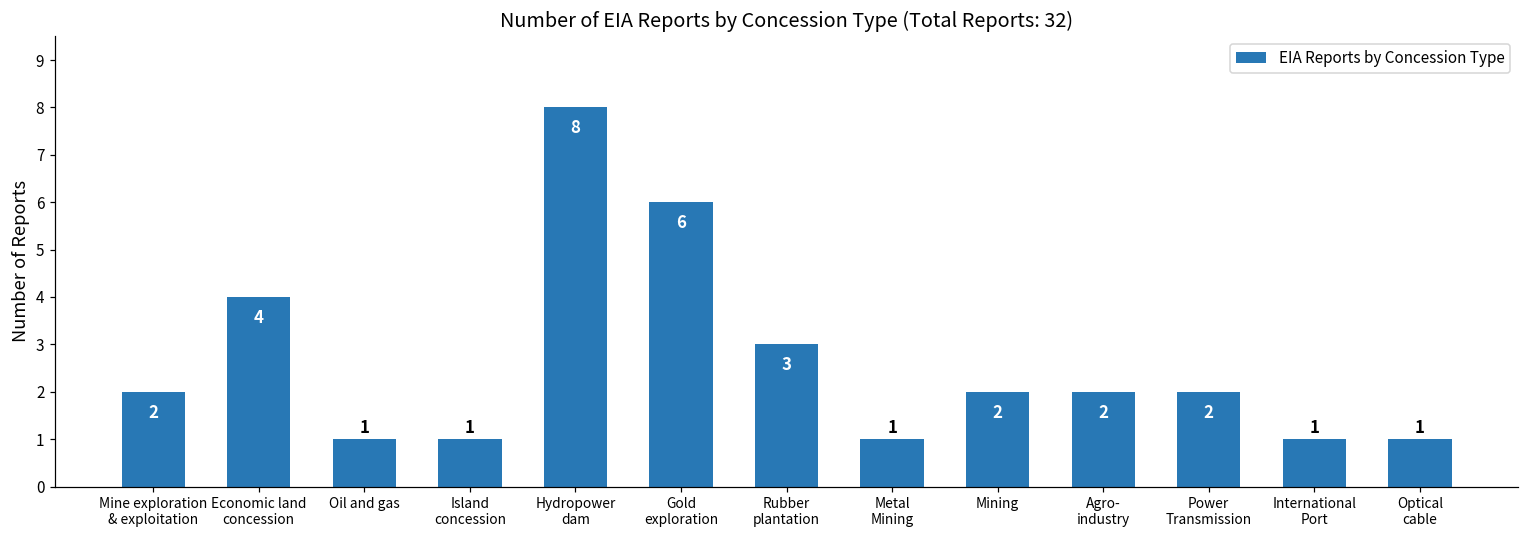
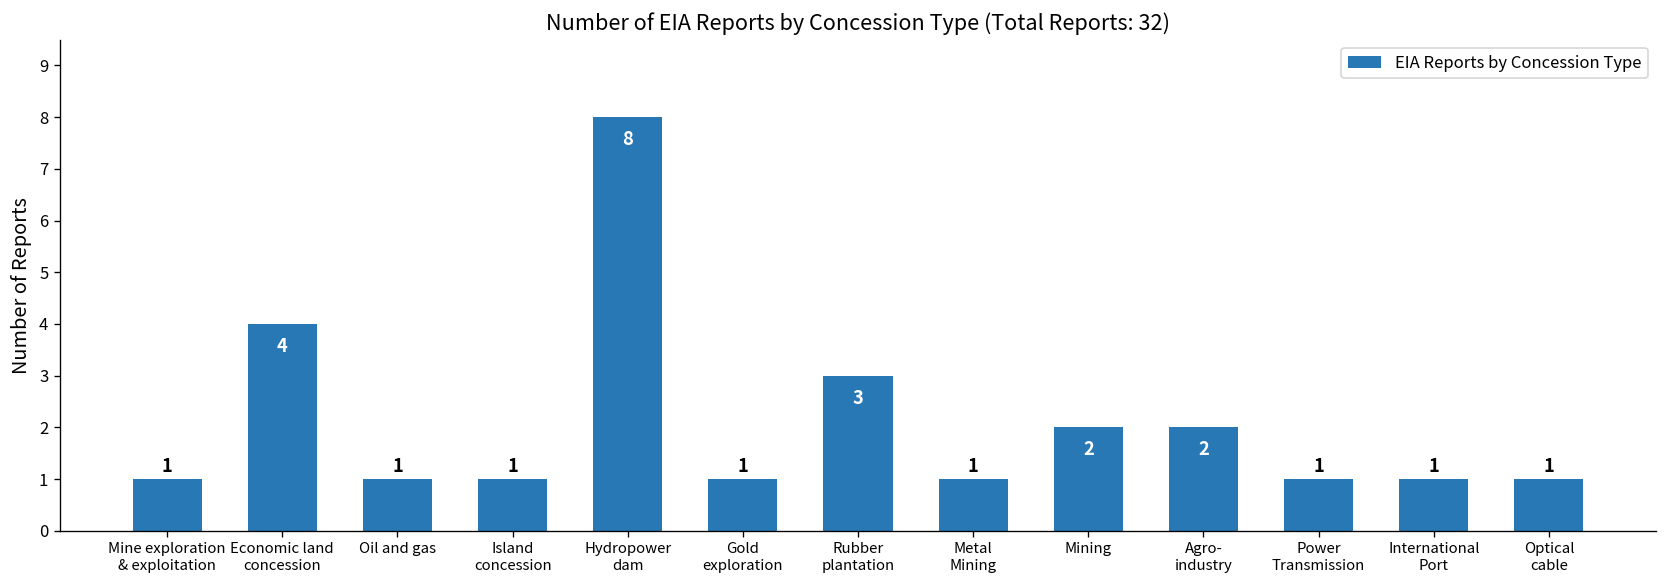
Mine exploration & exploitation: 2 -> 1
Gold exploration: 6 -> 1
Power Transmission: 2 -> 1
